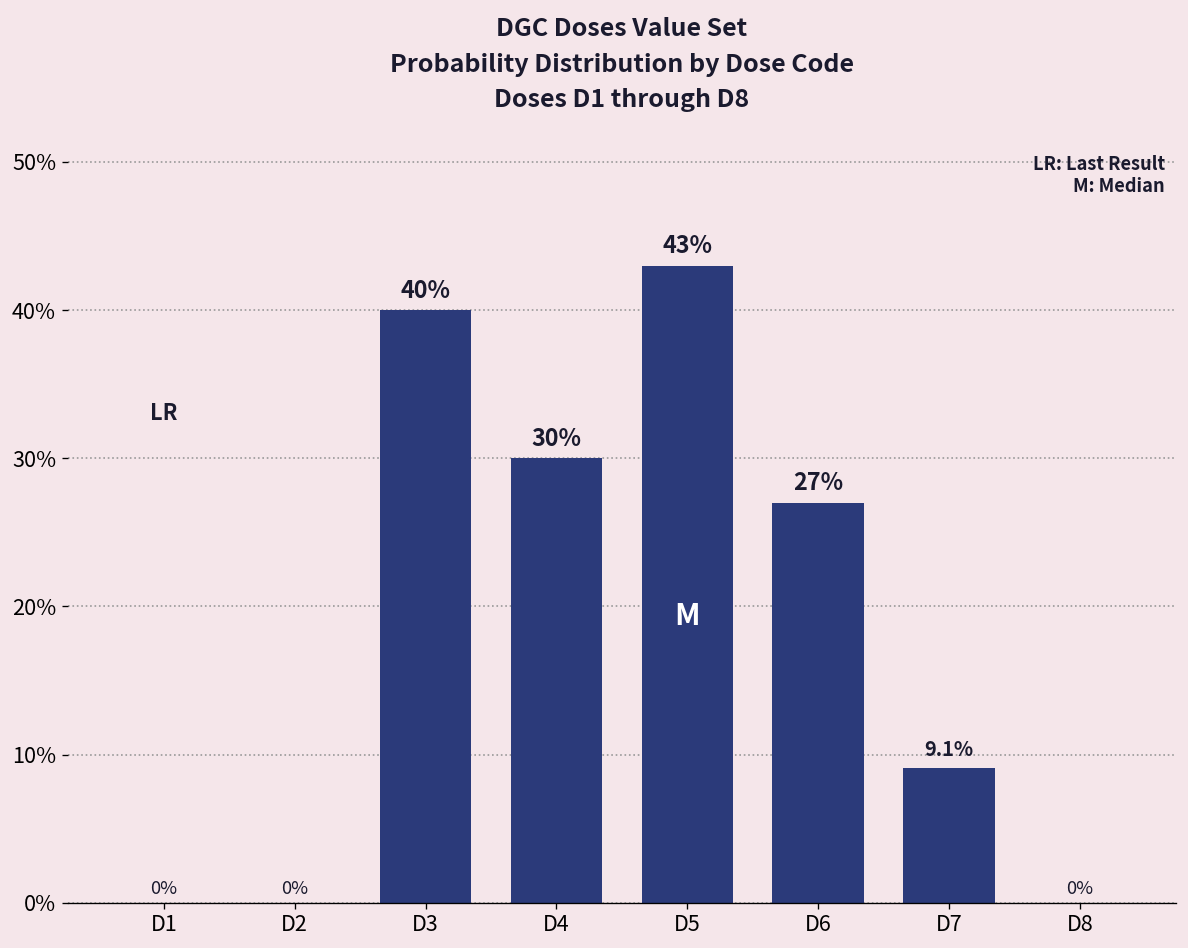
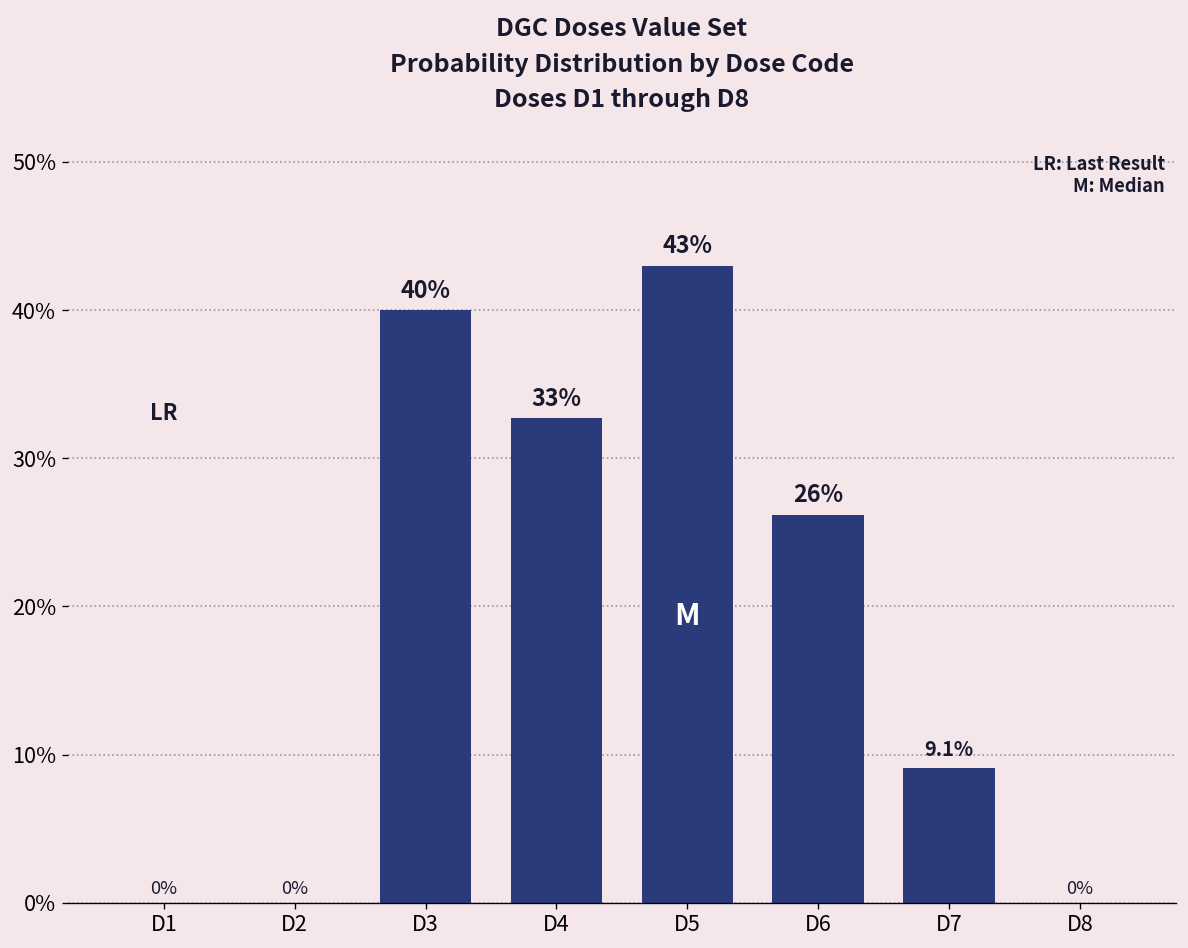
D4: 30% -> 33%
D6: 27% -> 26%
